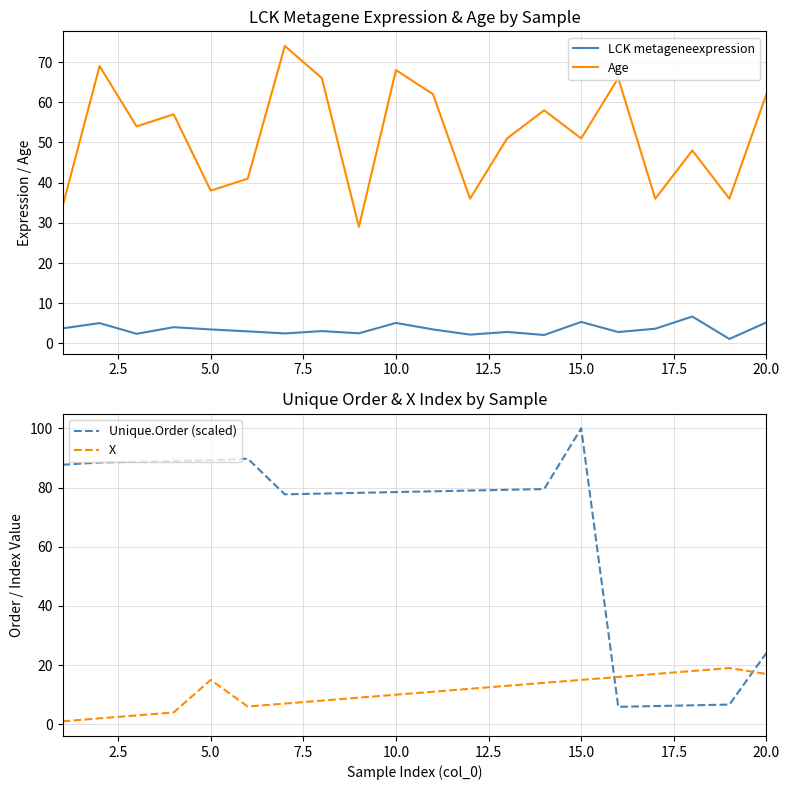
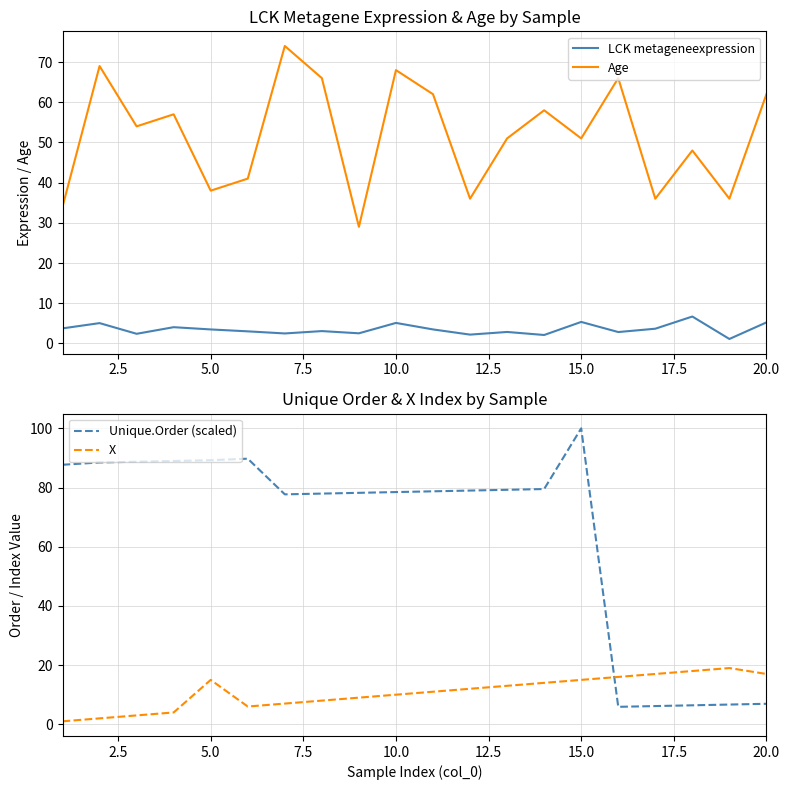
Unique Order & X Index by Sample, Unique.Order (scaled), 20.0: 24 -> 7
